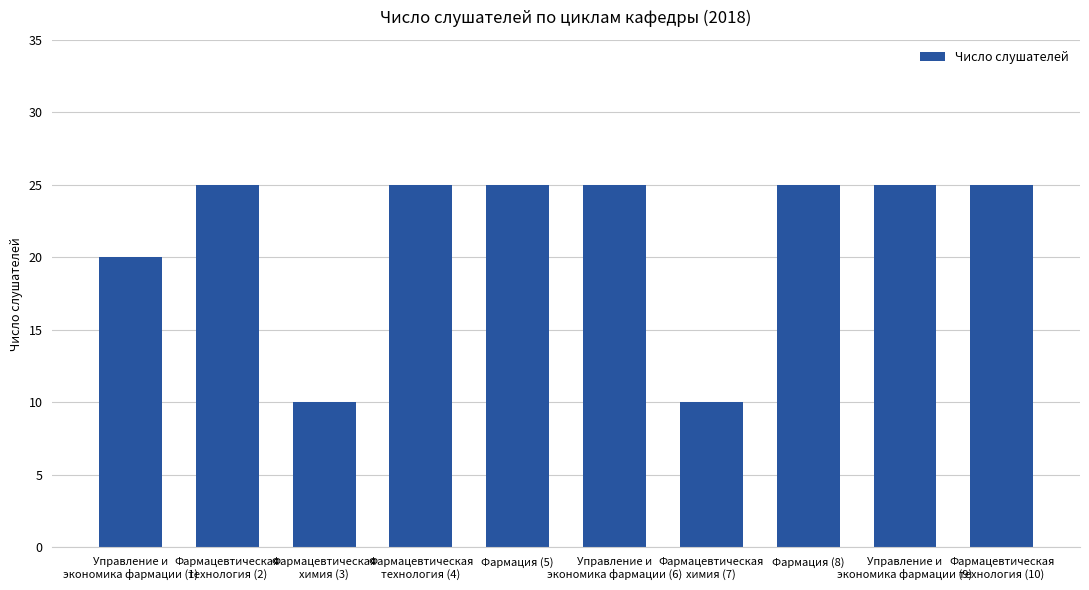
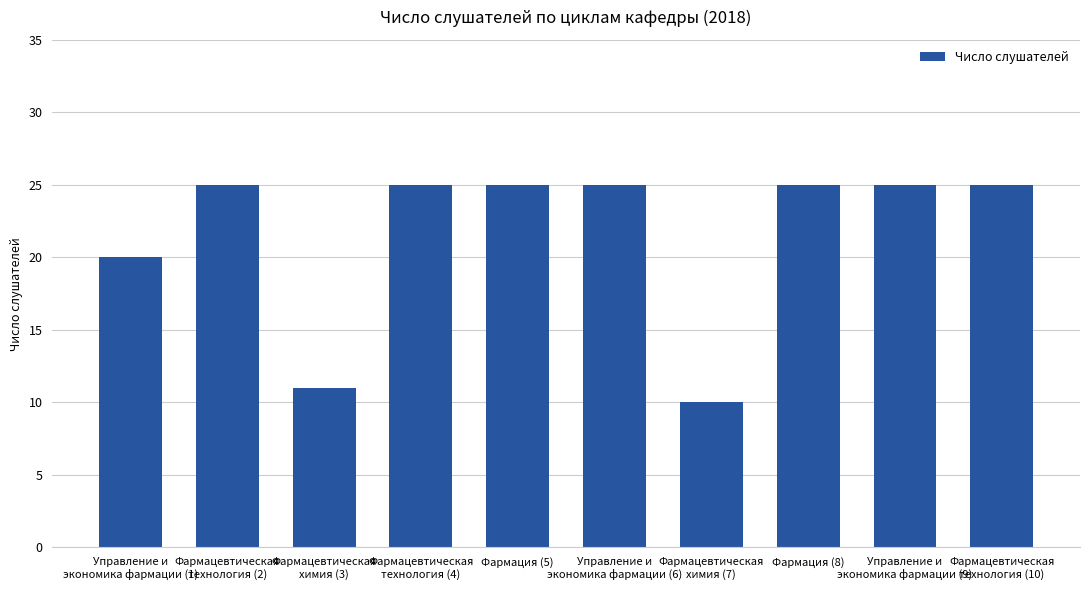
Фармацевтическая химия (3): 10 -> 11
